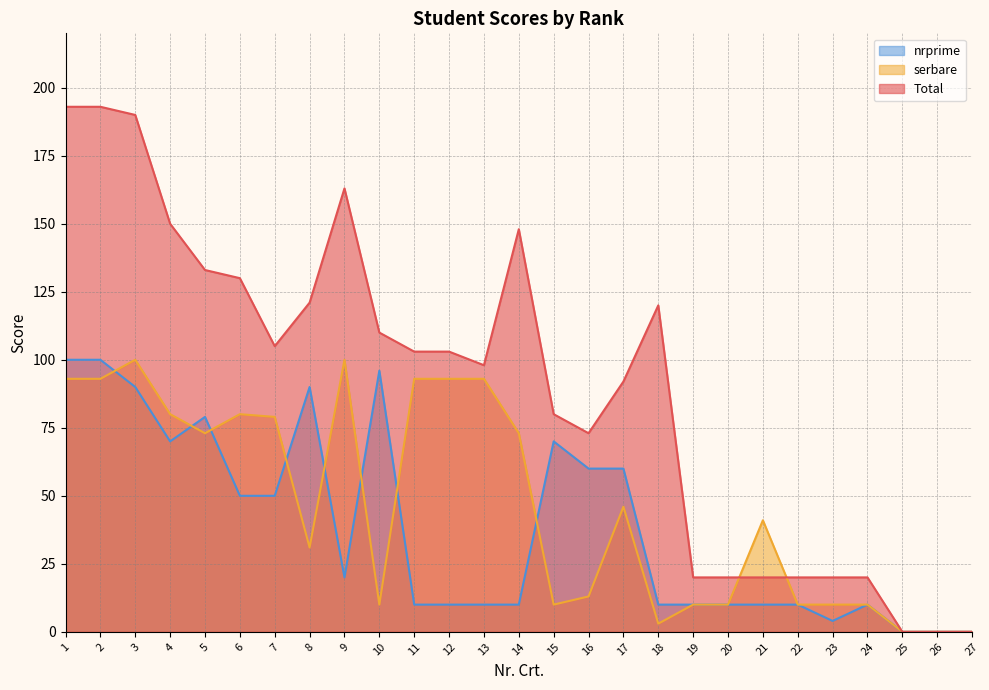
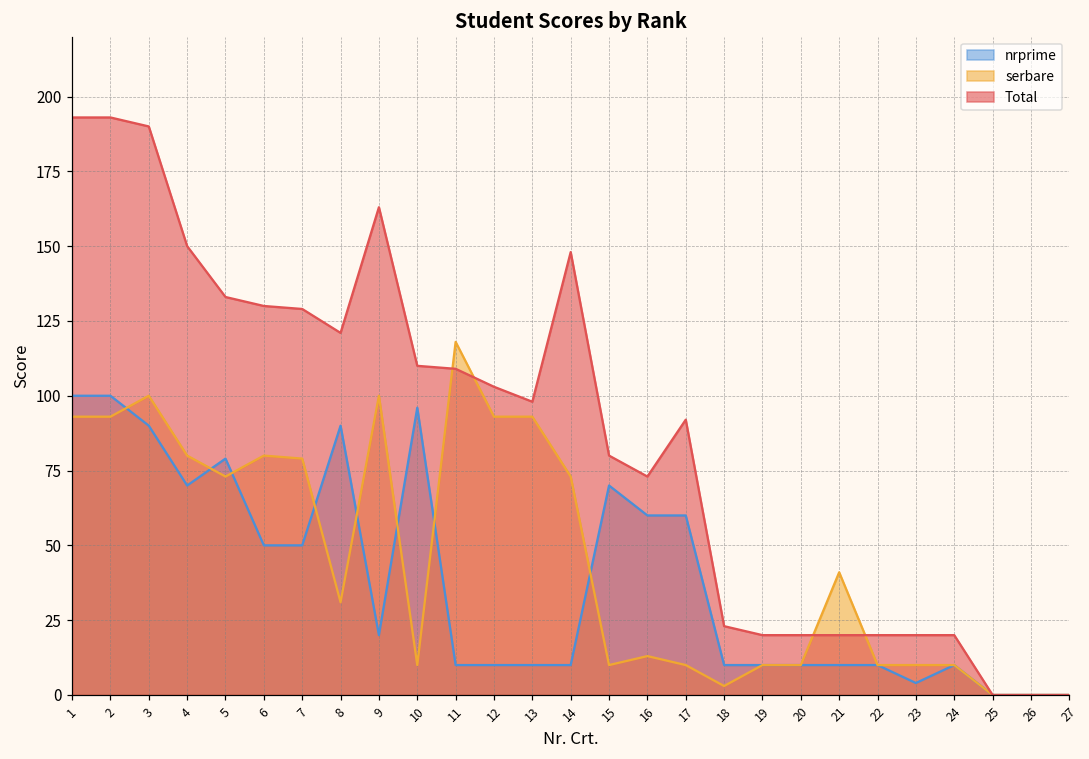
Total, 7: 105 -> 129
serbare, 11: 93 -> 118
Total, 11: 103 -> 109
serbare, 17: 46 -> 10
Total, 18: 120 -> 23
